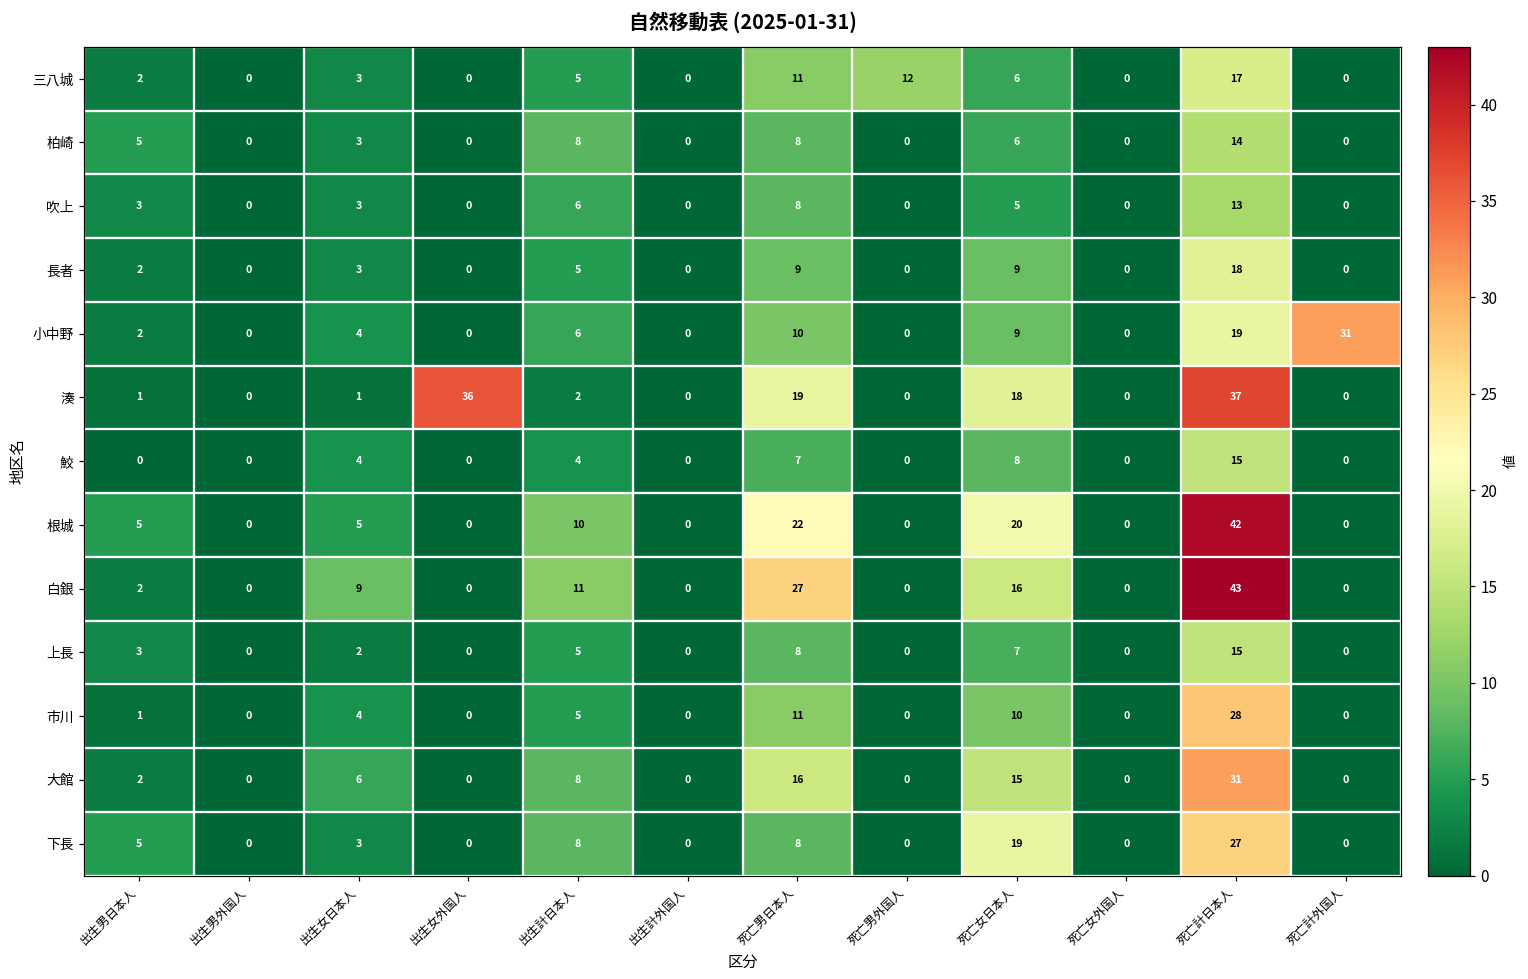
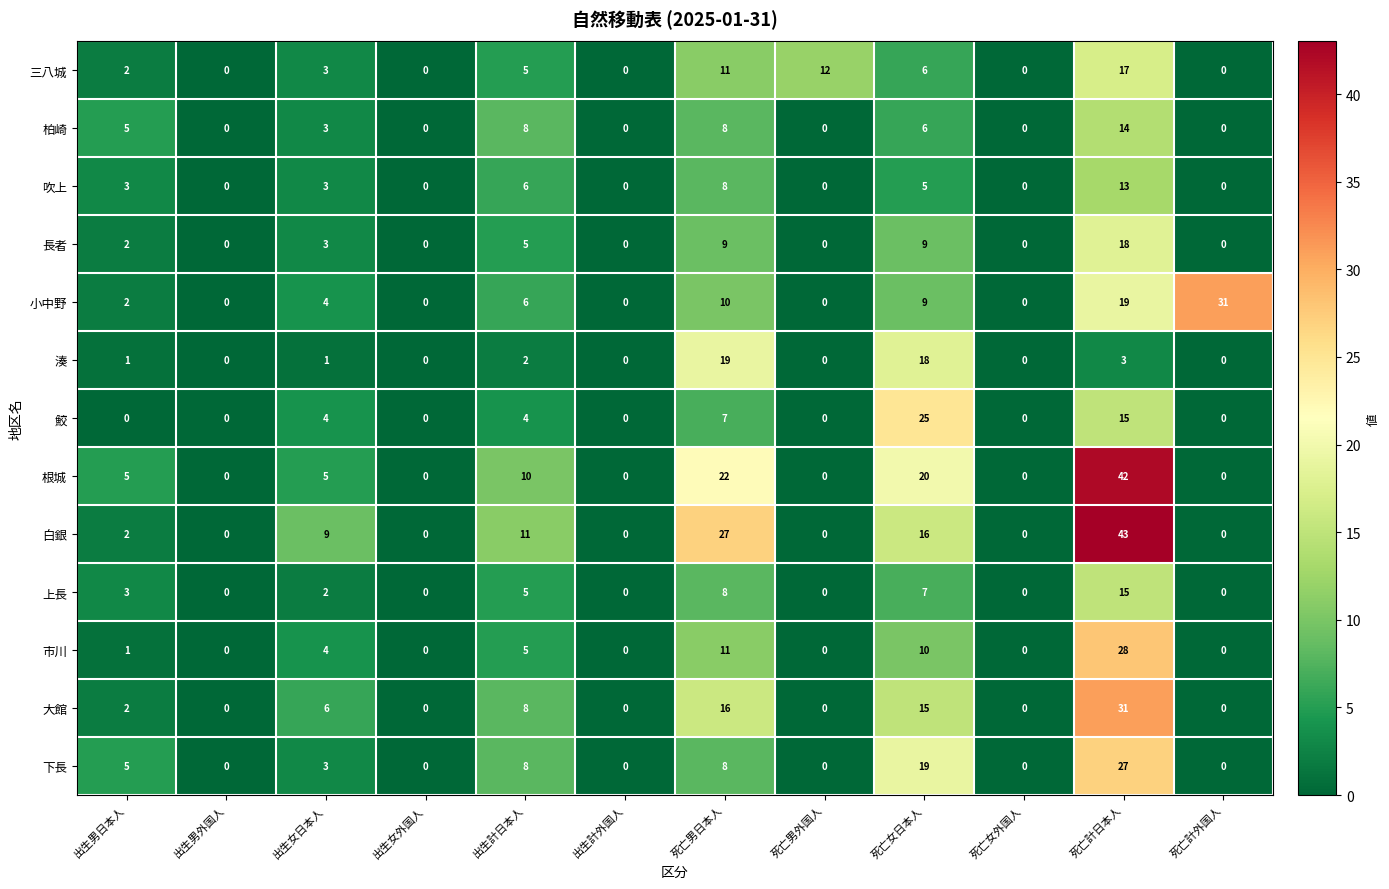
湊, 出生女外国人: 36 -> 0
湊, 死亡計日本人: 37 -> 3
鮫, 死亡女日本人: 8 -> 25
